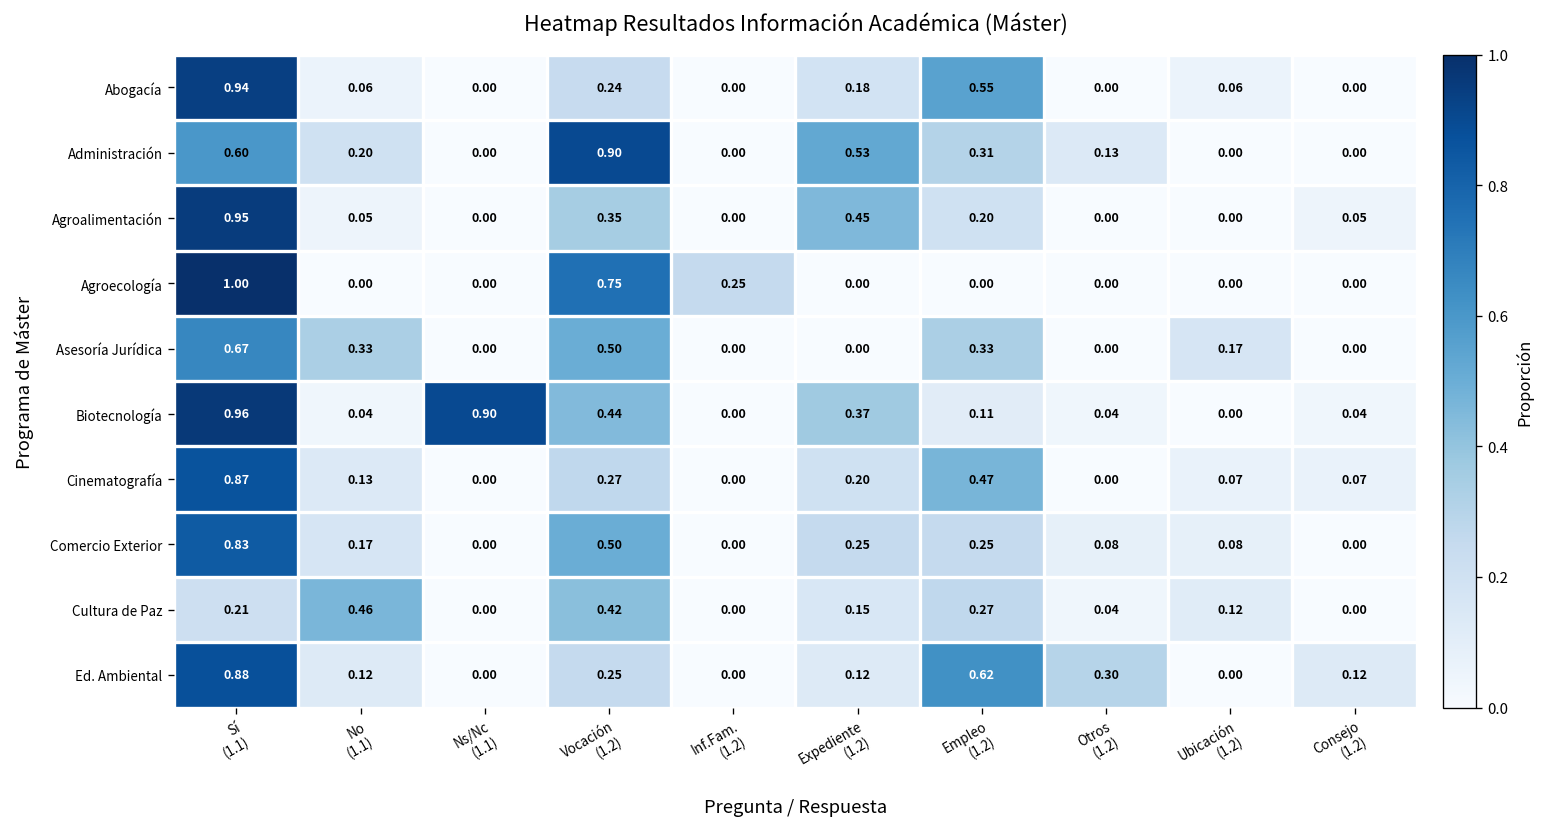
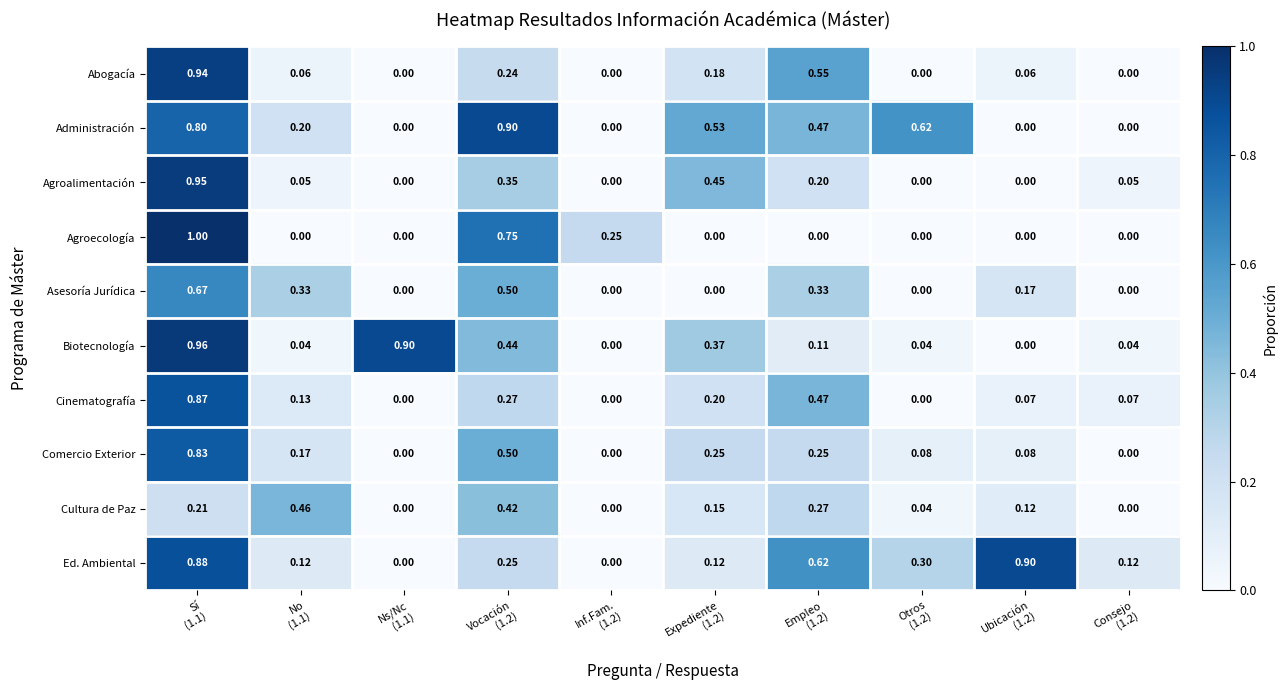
Administración, Sí (1.1): 0.60 -> 0.80
Administración, Empleo (1.2): 0.31 -> 0.47
Administración, Otros (1.2): 0.13 -> 0.62
Ed. Ambiental, Ubicación (1.2): 0.00 -> 0.90
